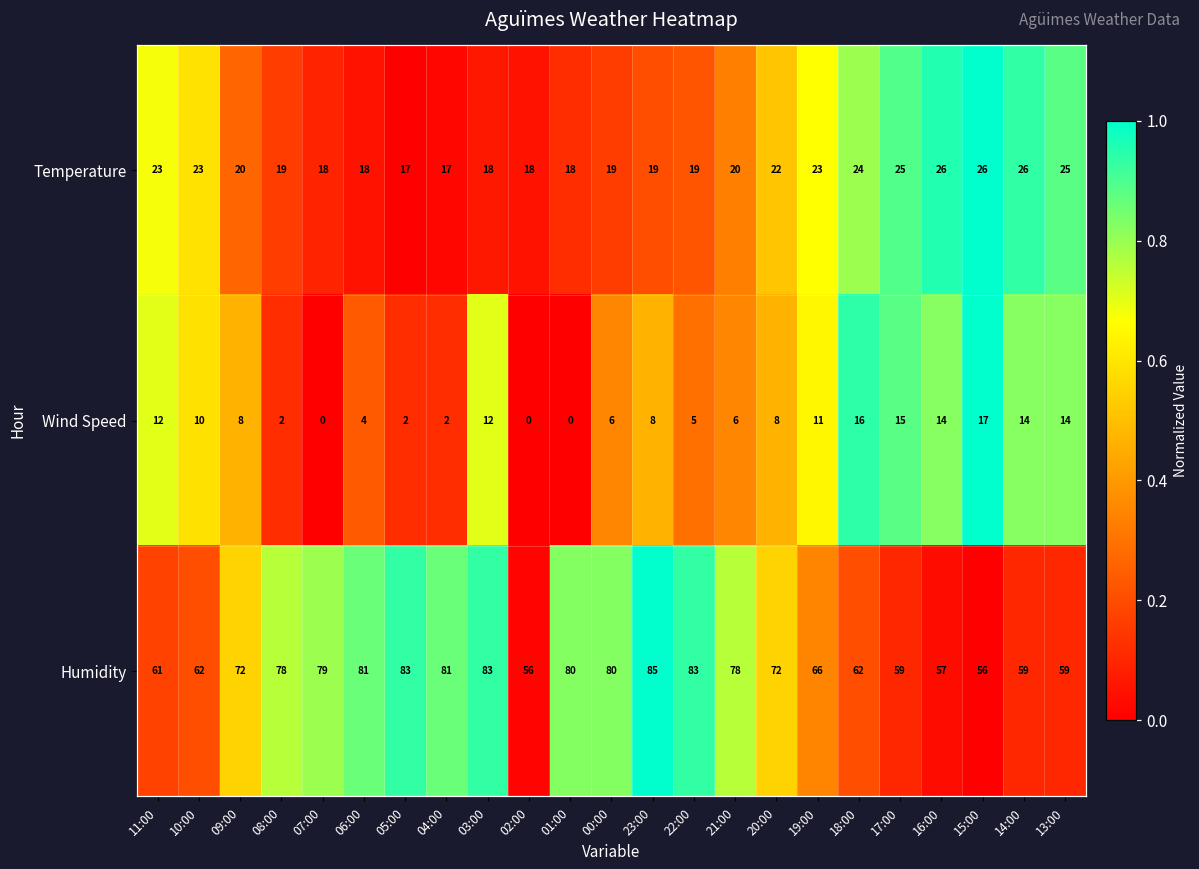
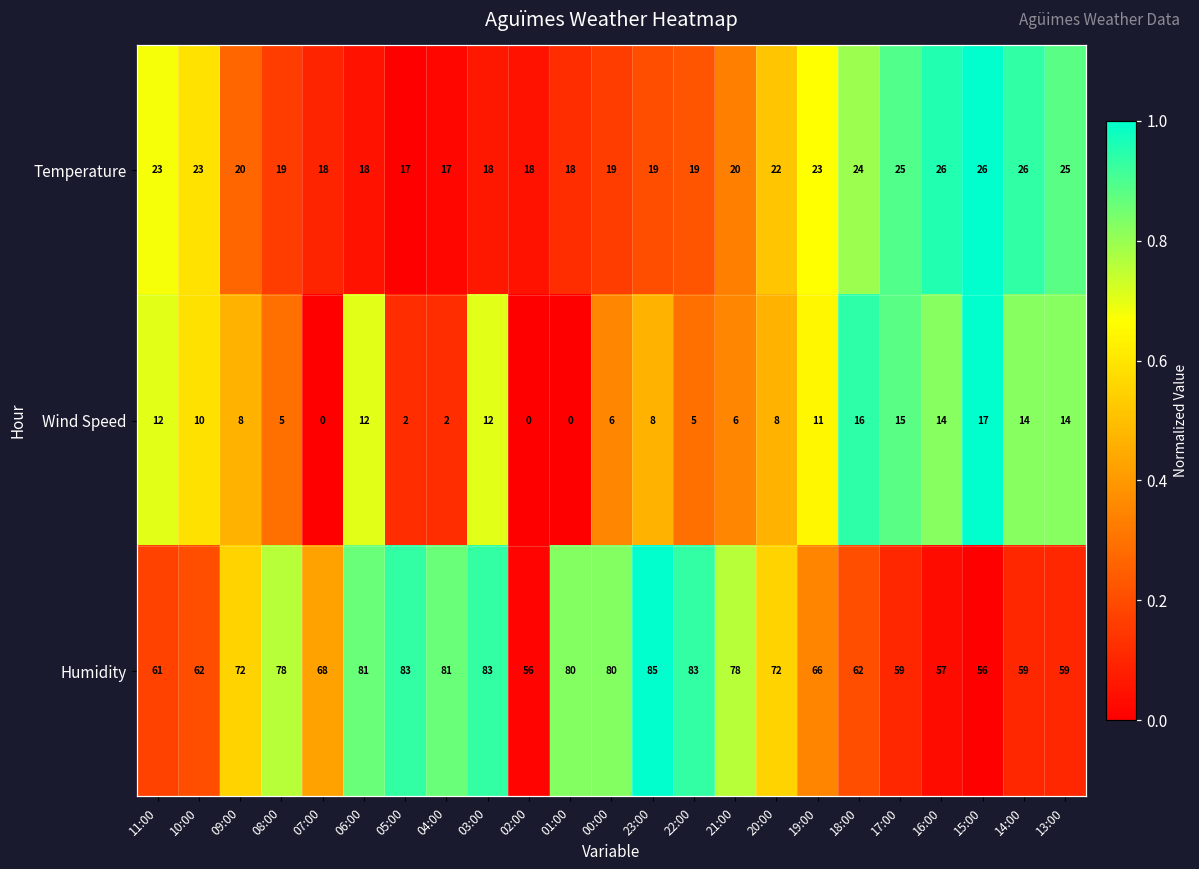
Wind Speed, 08:00: 2 -> 5
Wind Speed, 06:00: 4 -> 12
Humidity, 07:00: 79 -> 68
